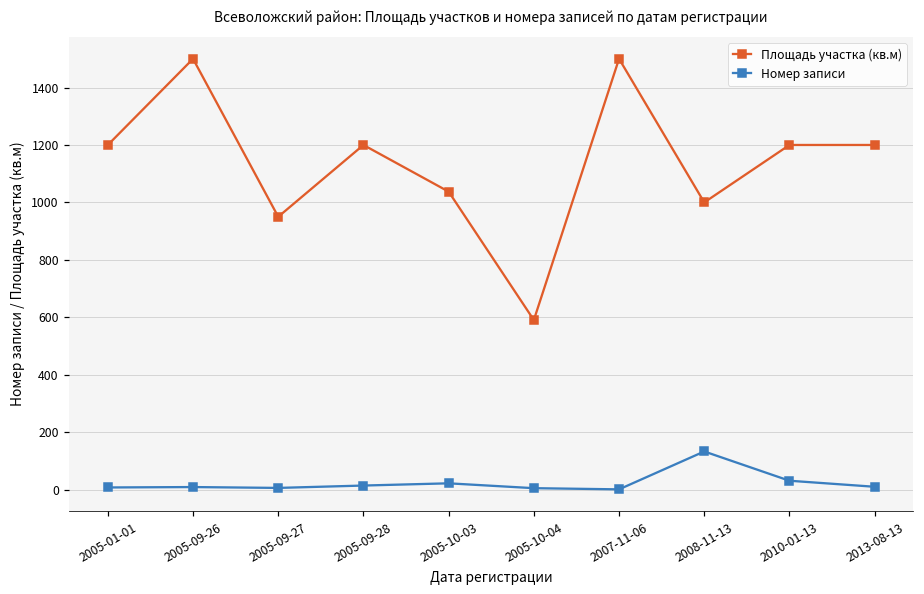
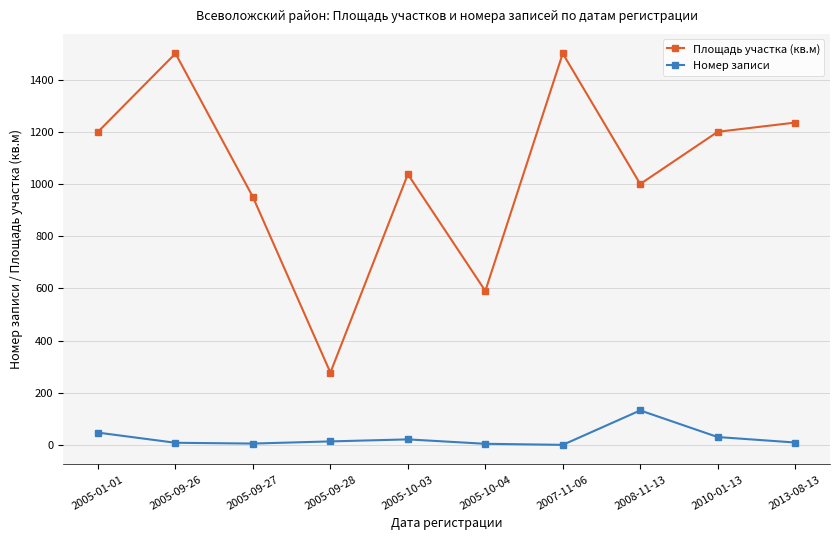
Номер записи, 2005-01-01: 10 -> 50
Площадь участка (кв.м), 2005-09-28: 1200 -> 280
Площадь участка (кв.м), 2013-08-13: 1200 -> 1240
